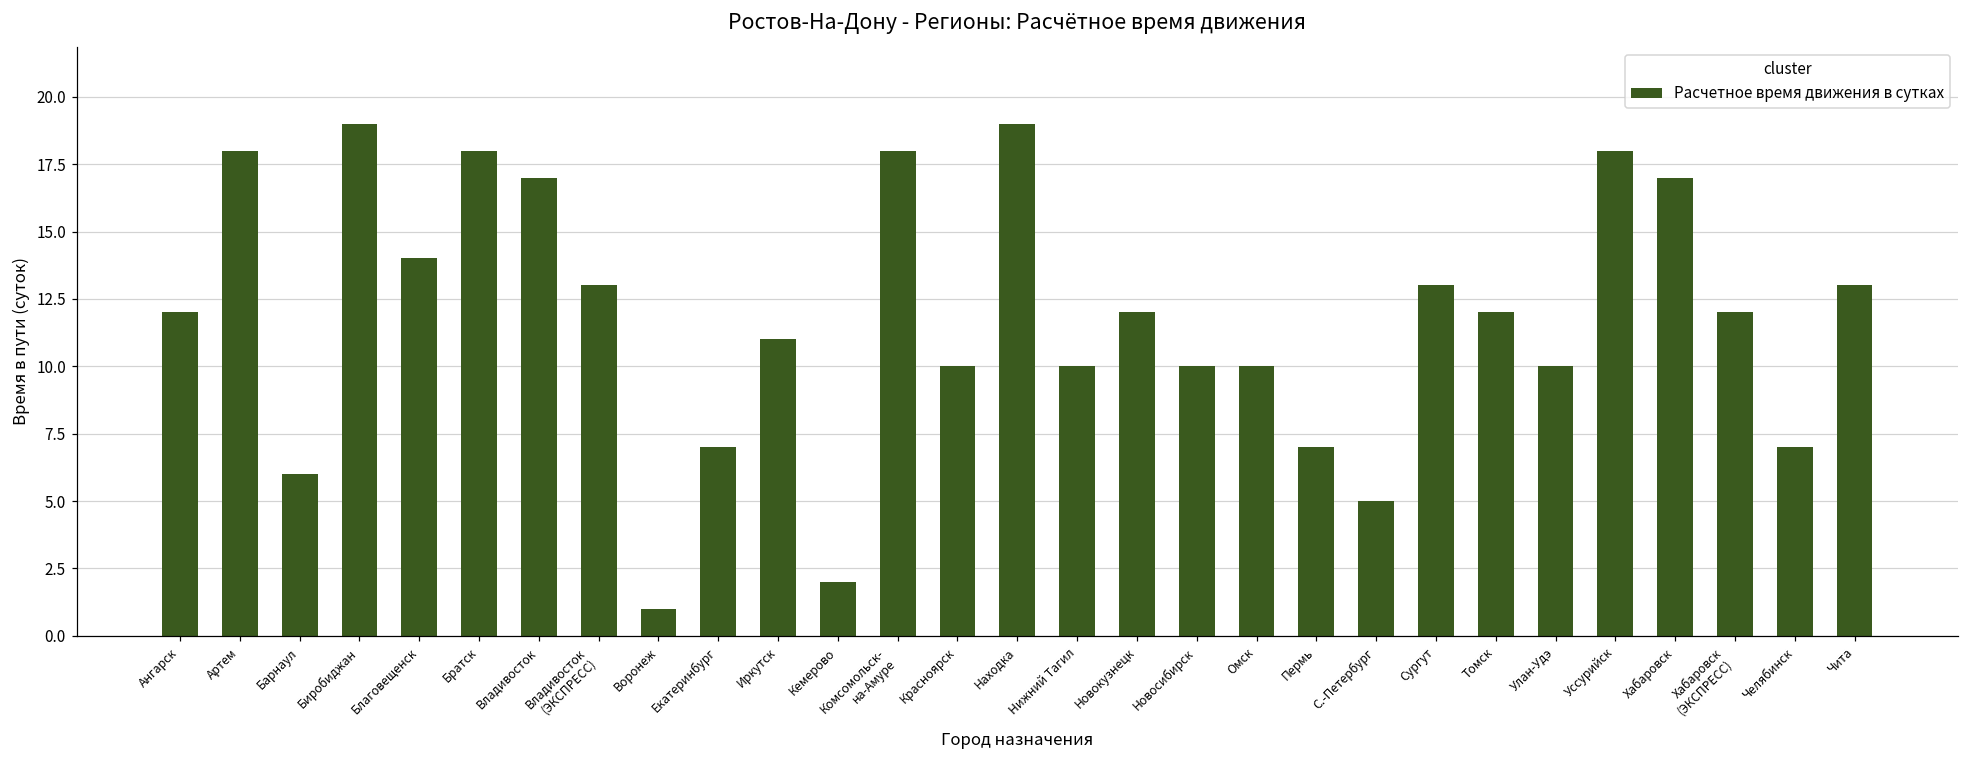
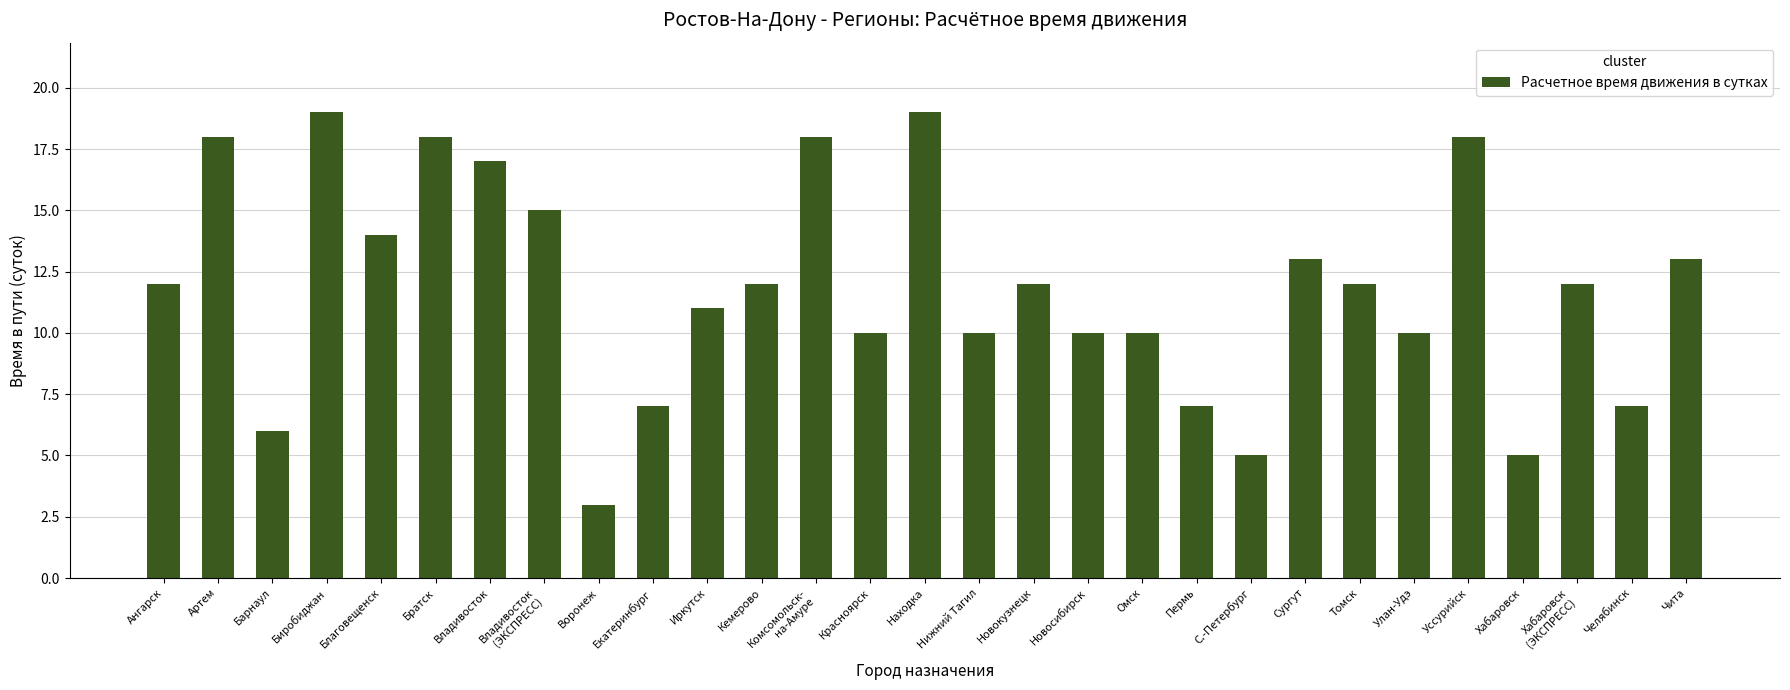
Владивосток (ЭКСПРЕСС): 13 -> 15
Воронеж: 1 -> 3
Кемерово: 2 -> 12
Хабаровск: 17 -> 5
